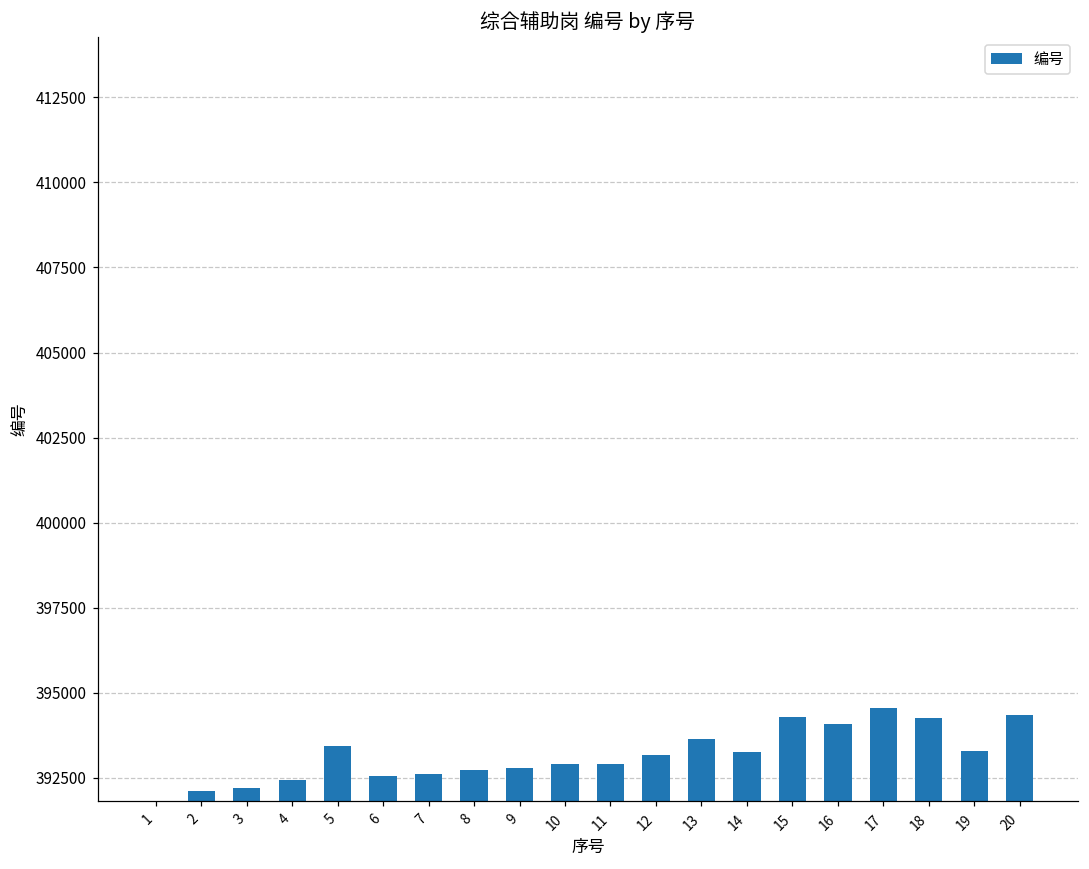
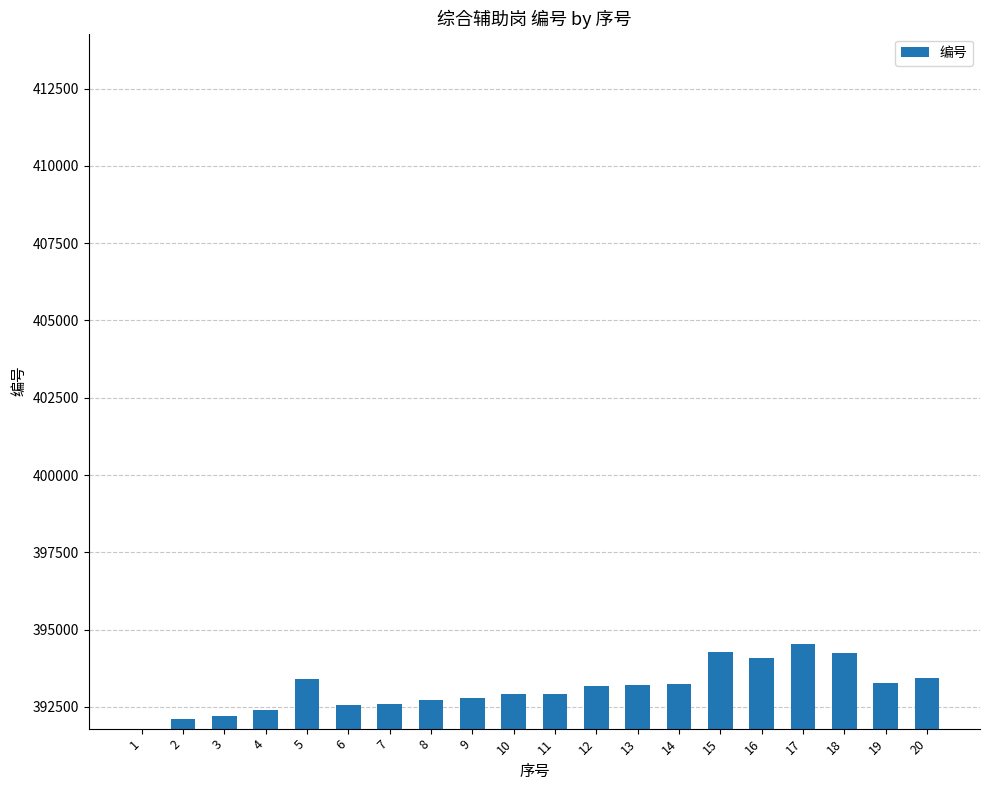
13: 393600 -> 393200
20: 394300 -> 393400
